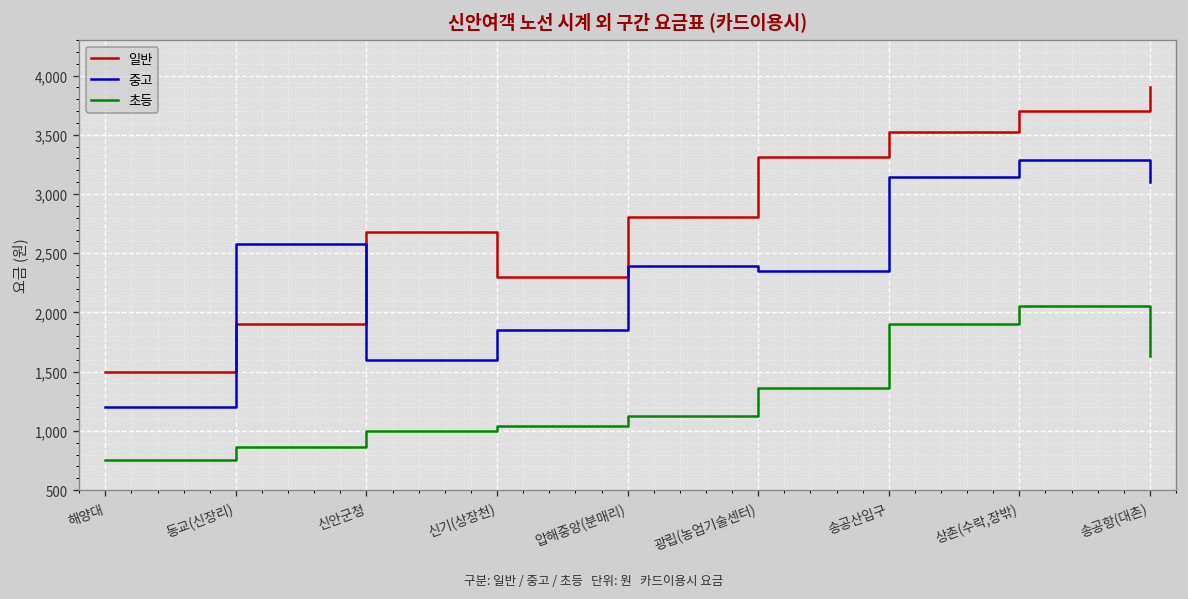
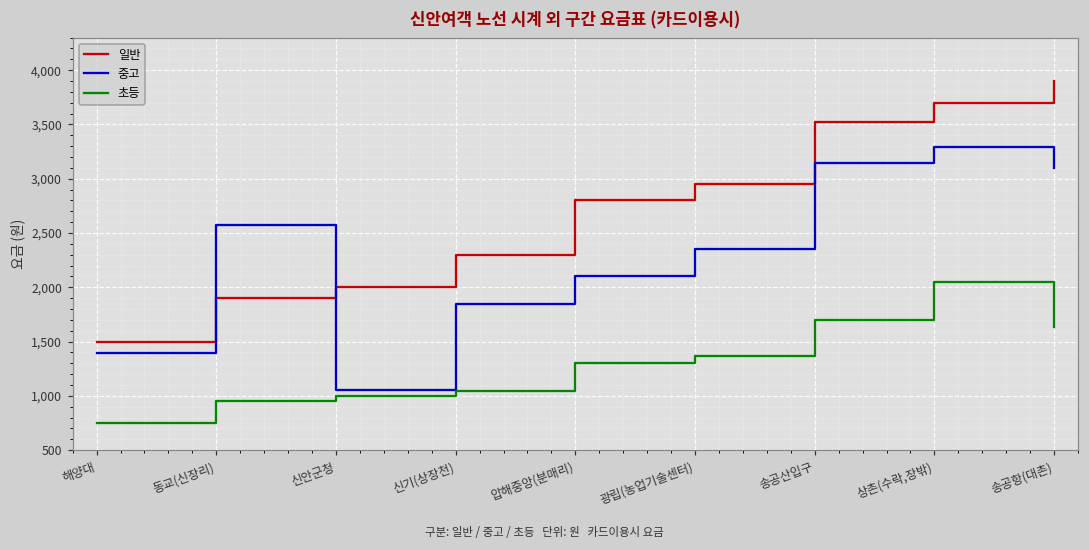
중고, 해양대: 1,200 -> 1,400
초등, 동교(신장리): 900 -> 1,000
일반, 신안군청: 2,700 -> 2,000
중고, 신안군청: 1,600 -> 1,100
중고, 압해중앙(분매리): 2,400 -> 2,100
초등, 압해중앙(분매리): 1,100 -> 1,300
일반, 광립(농업기술센터): 3,300 -> 3,000
초등, 송공산입구: 1,900 -> 1,700
